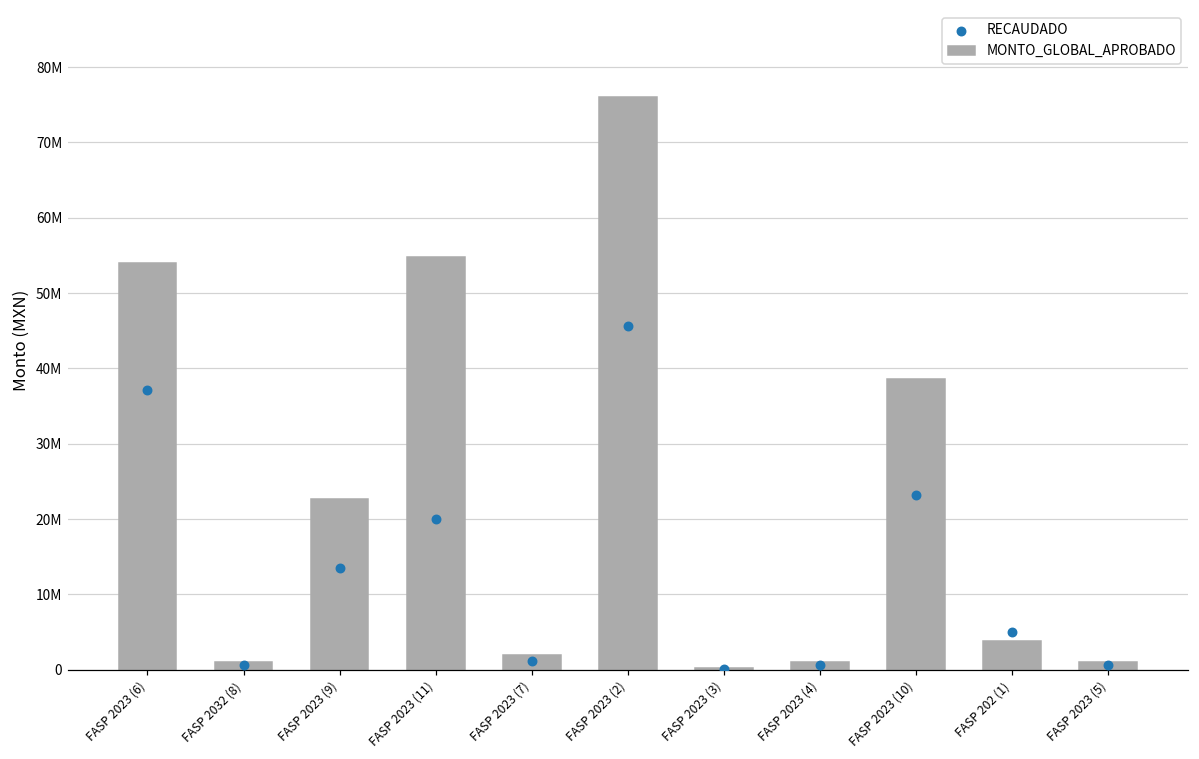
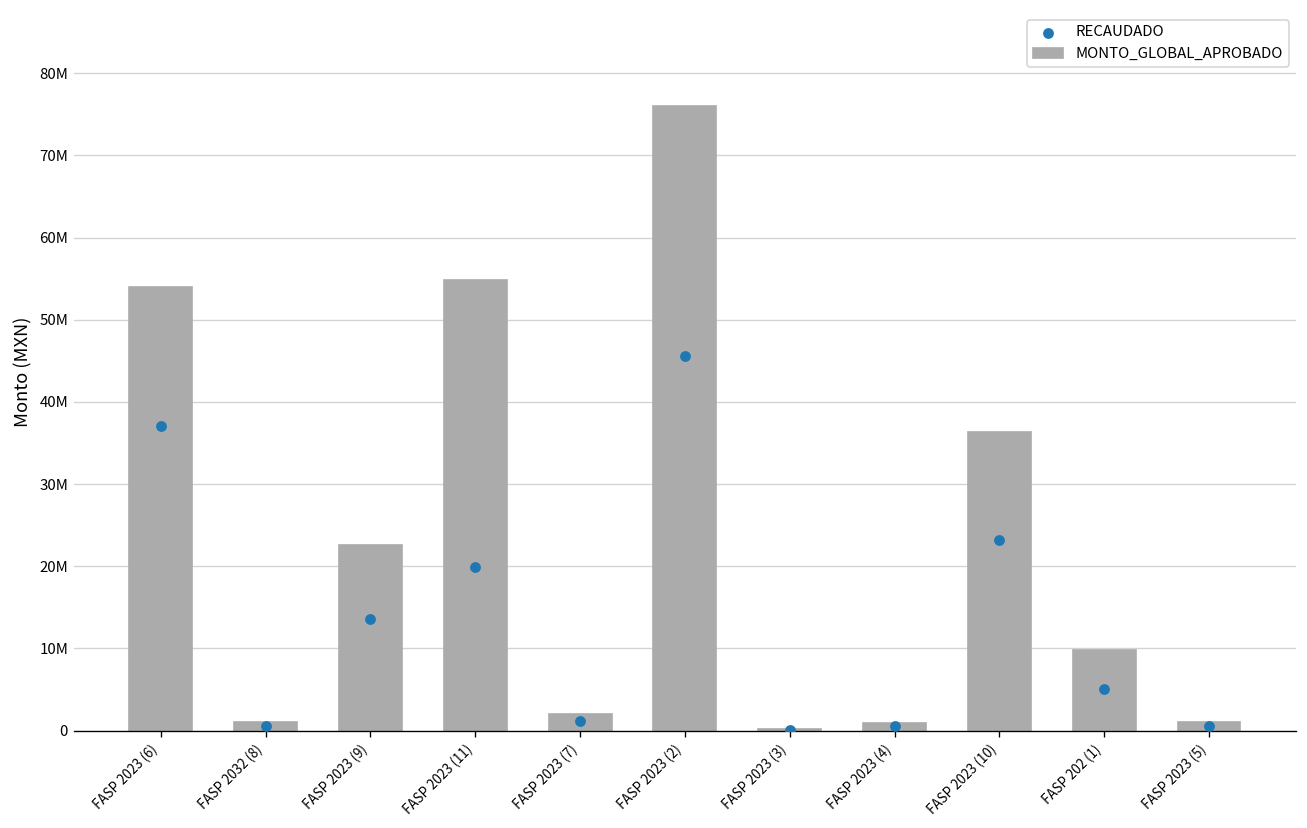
MONTO_GLOBAL_APROBADO, FASP 2023 (10): 39000000 -> 36000000
MONTO_GLOBAL_APROBADO, FASP 202 (1): 4000000 -> 10000000
